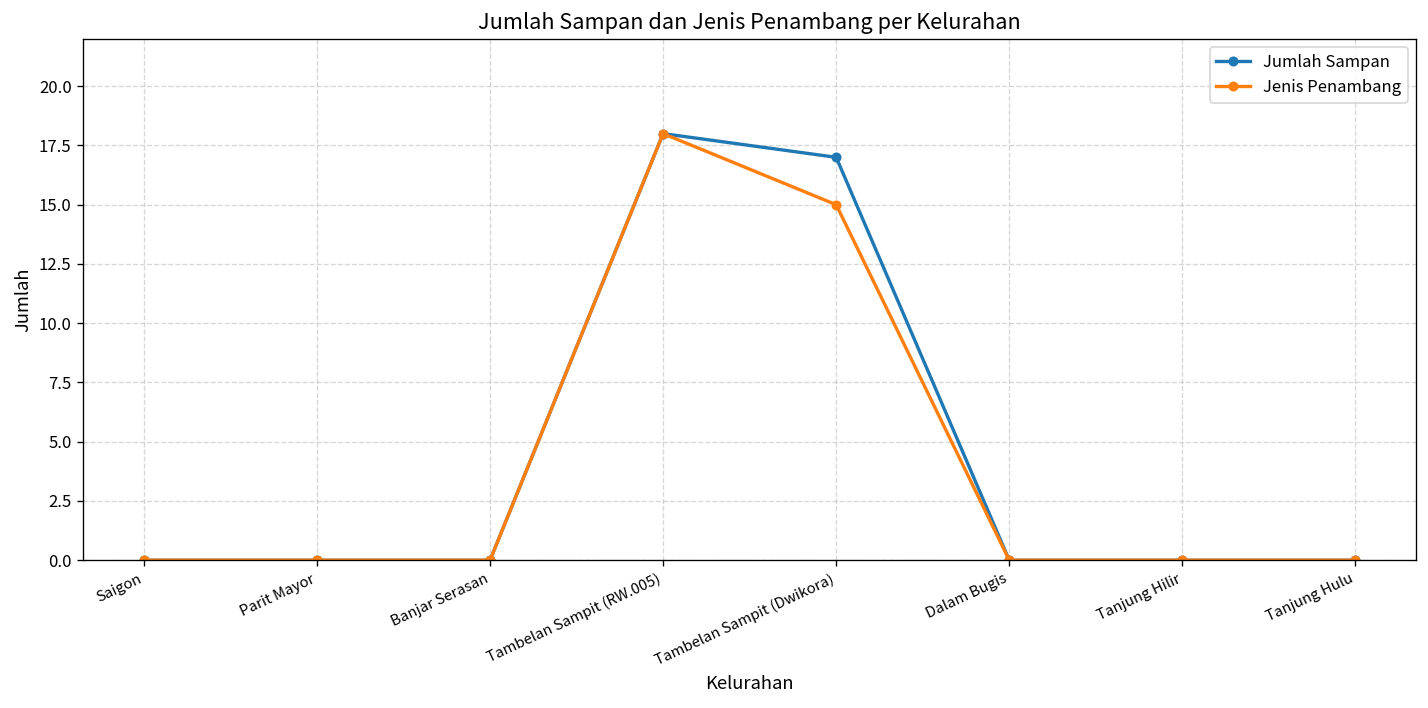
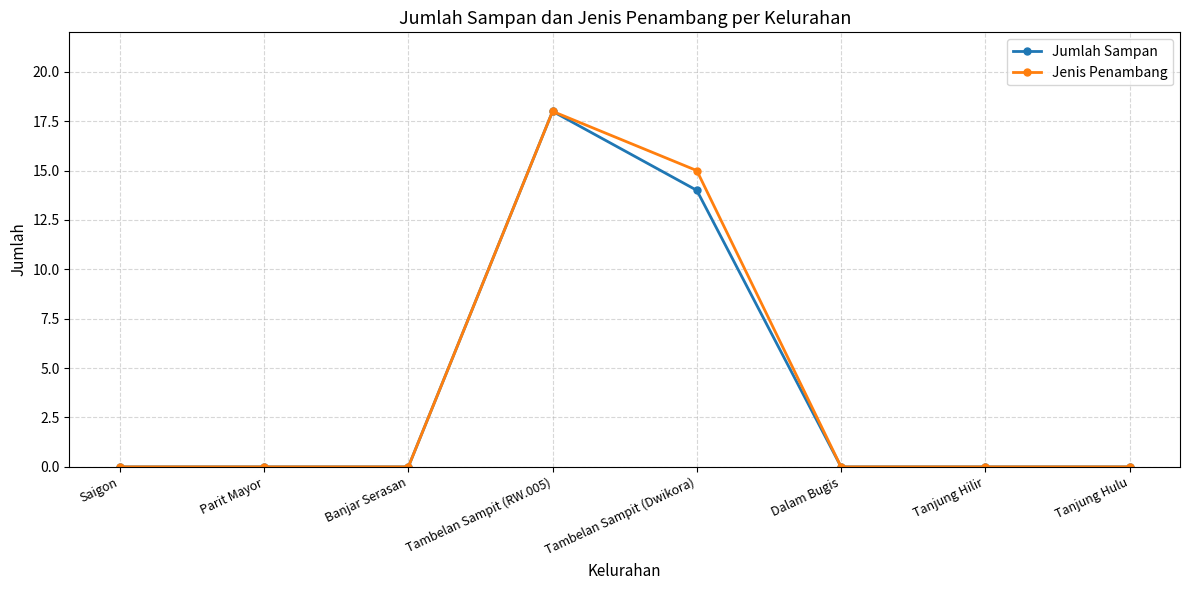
Jumlah Sampan, Tambelan Sampit (Dwikora): 17 -> 14
